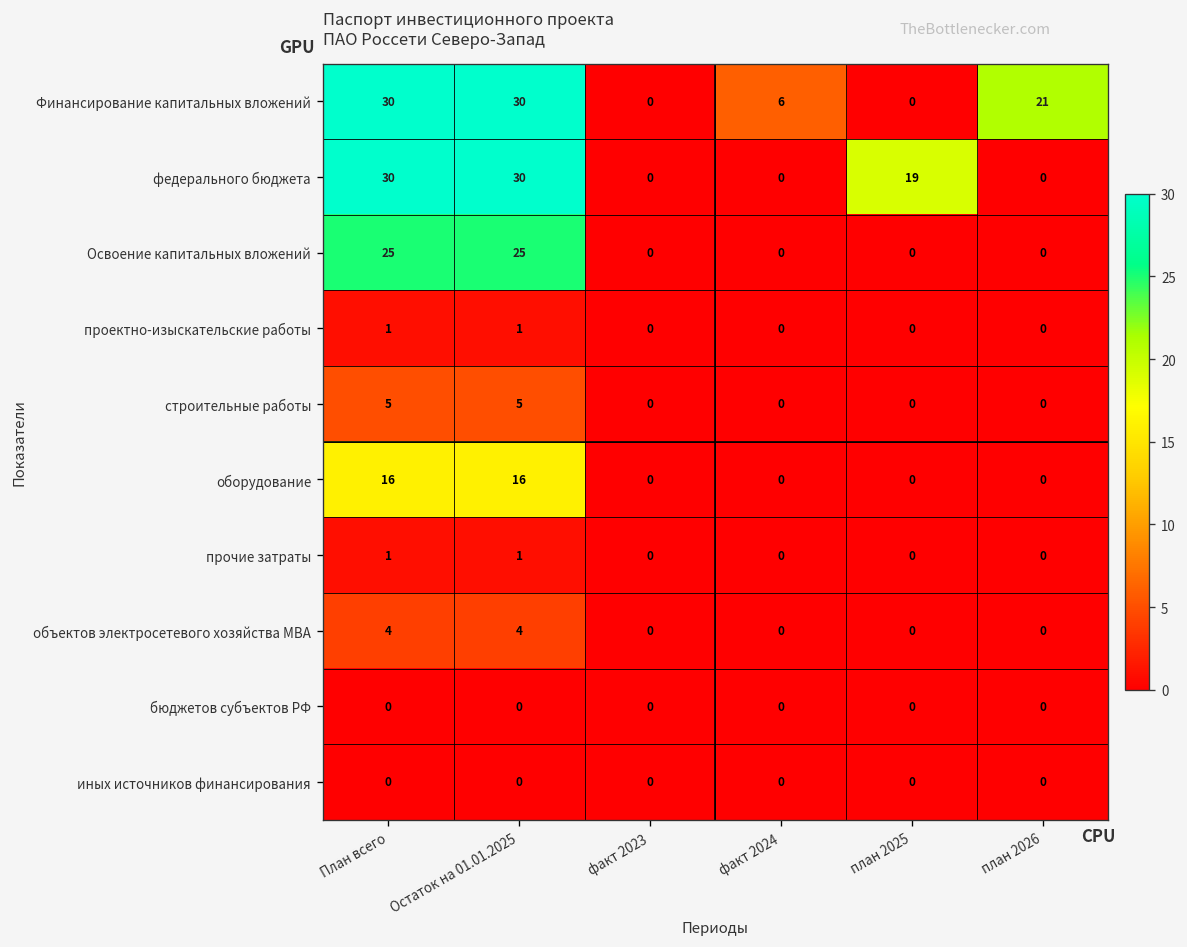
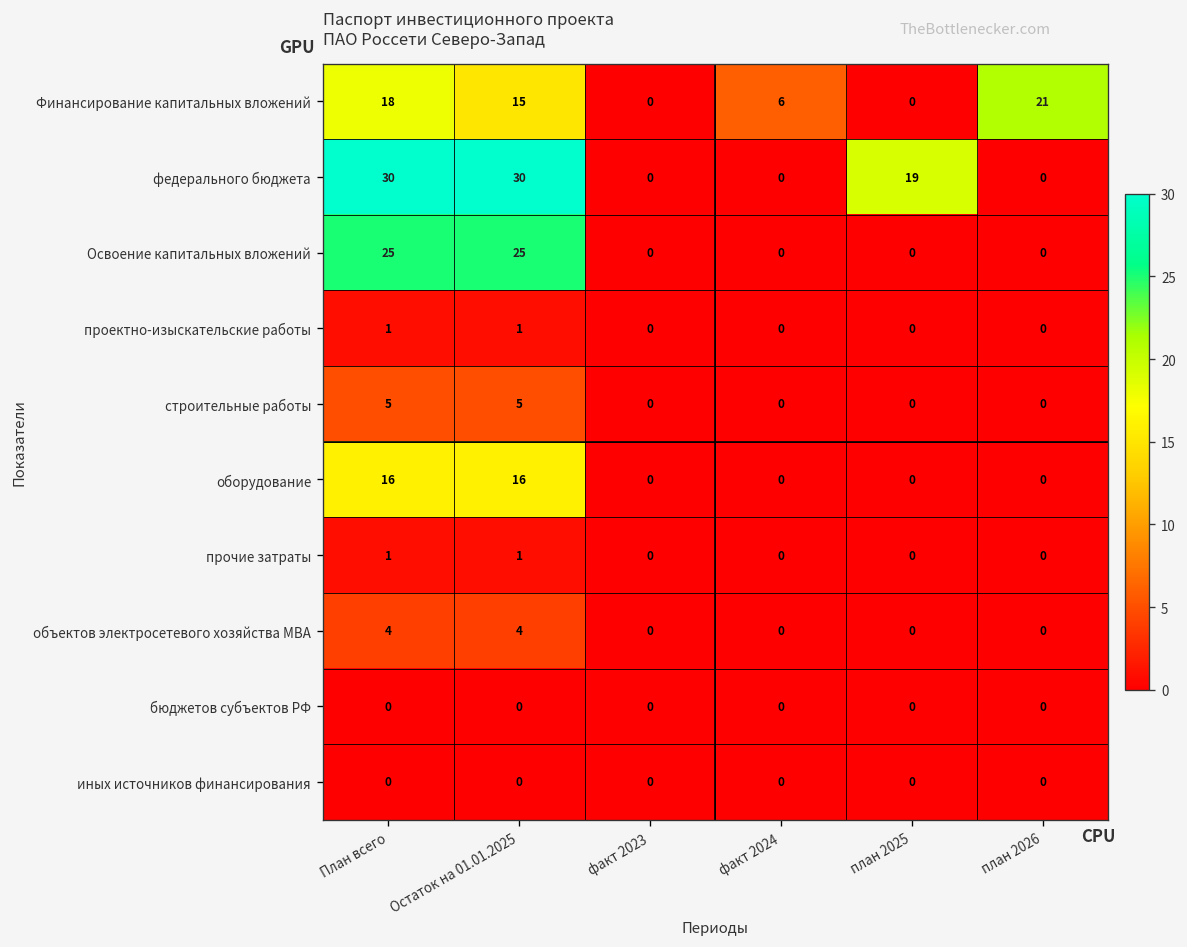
Финансирование капитальных вложений, План всего: 30 -> 18
Финансирование капитальных вложений, Остаток на 01.01.2025: 30 -> 15
